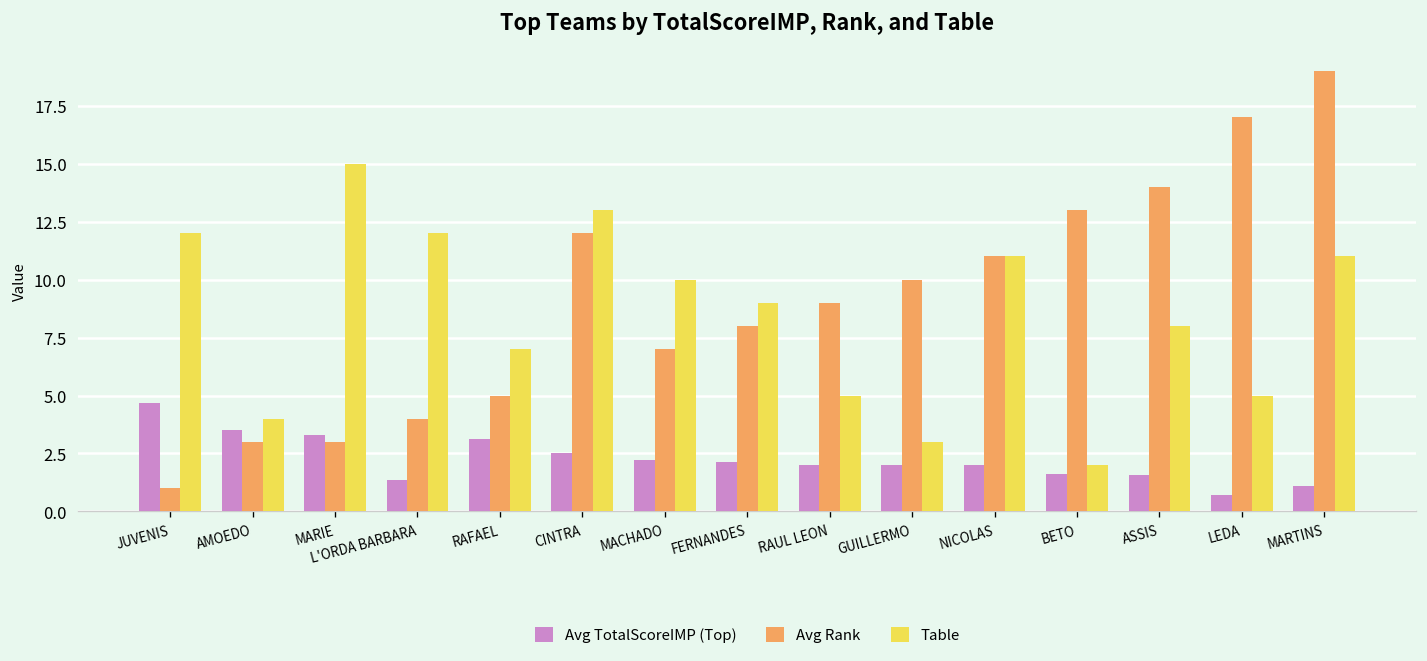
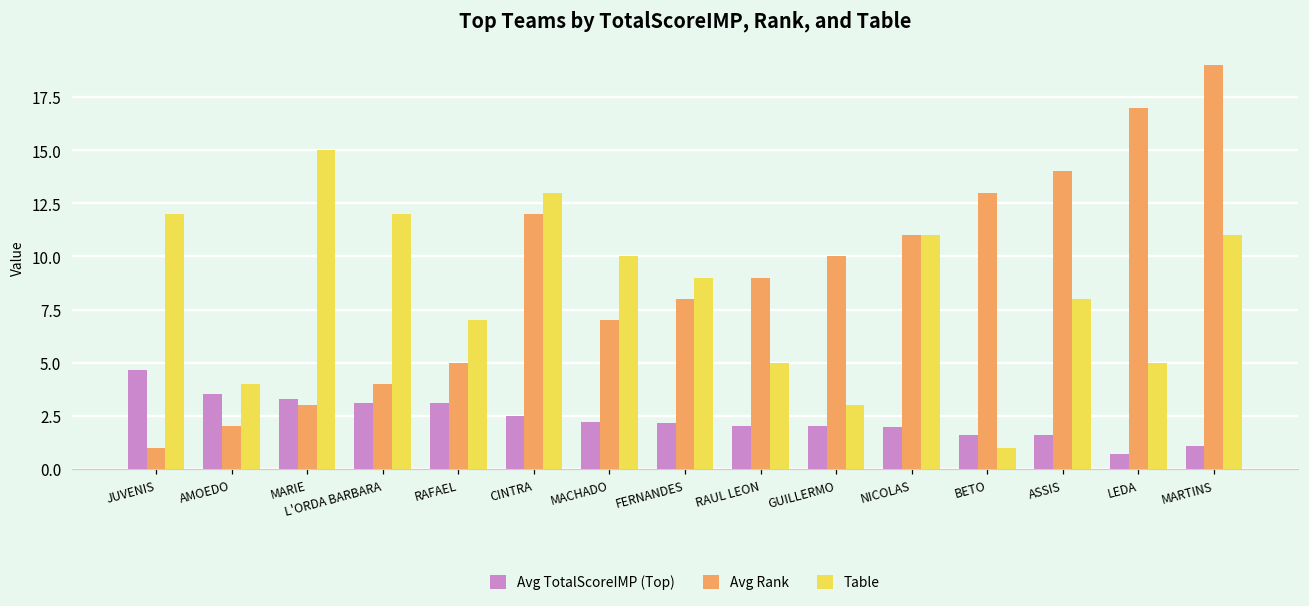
Avg Rank, AMOEDO: 3 -> 2
Avg TotalScoreIMP (Top), L'ORDA BARBARA: 1.4 -> 3.1
Table, BETO: 2 -> 1
